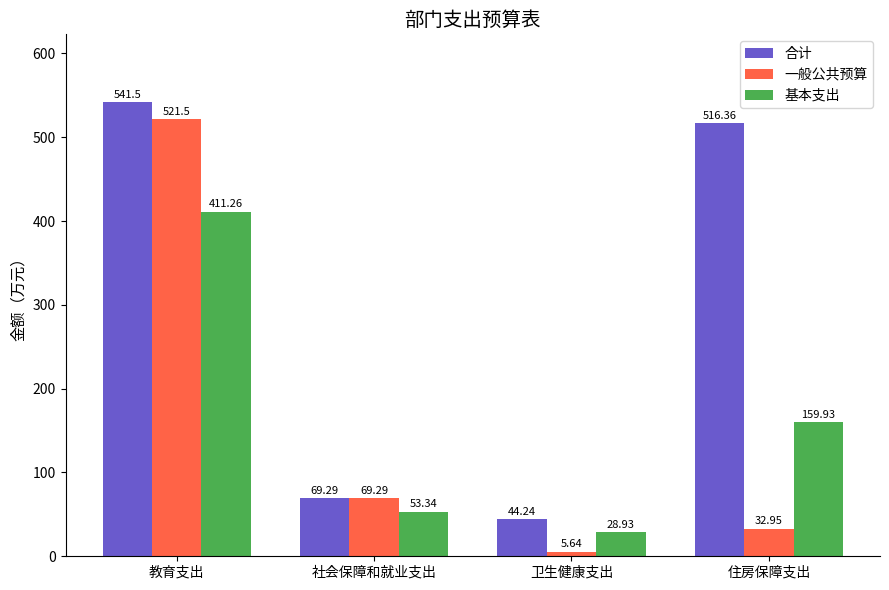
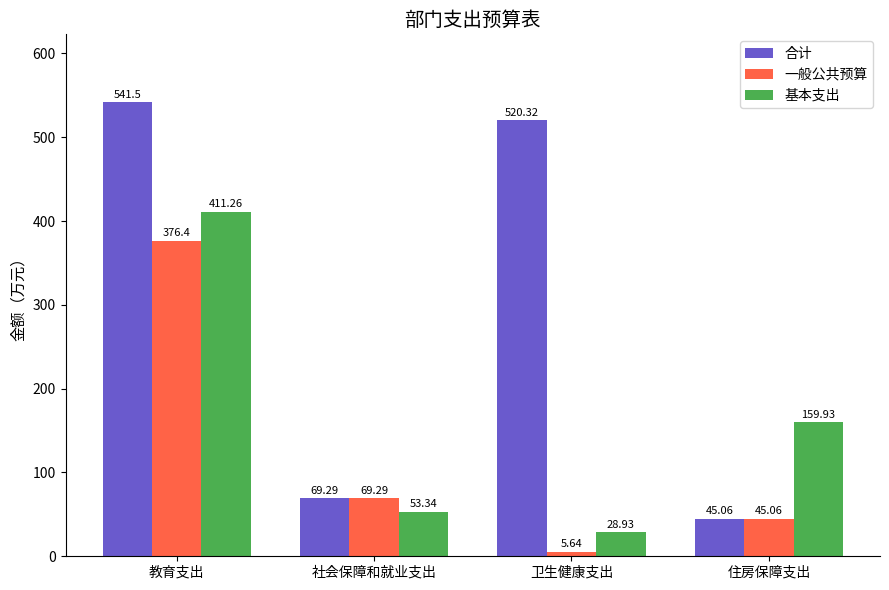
一般公共预算, 教育支出: 521.5 -> 376.4
合计, 卫生健康支出: 44.24 -> 520.32
合计, 住房保障支出: 516.36 -> 45.06
一般公共预算, 住房保障支出: 32.95 -> 45.06
